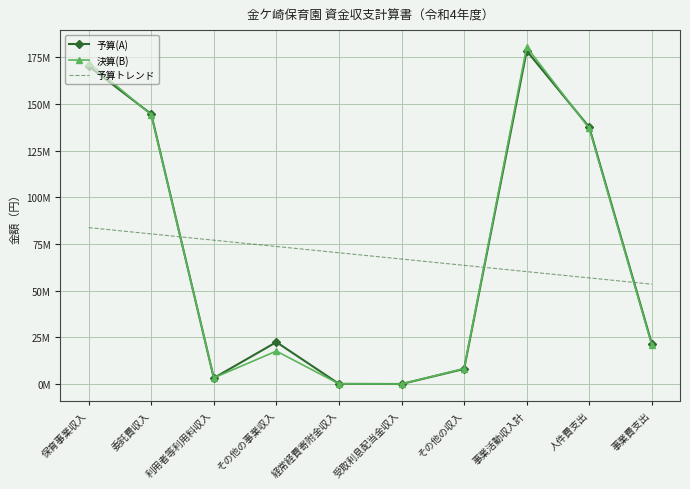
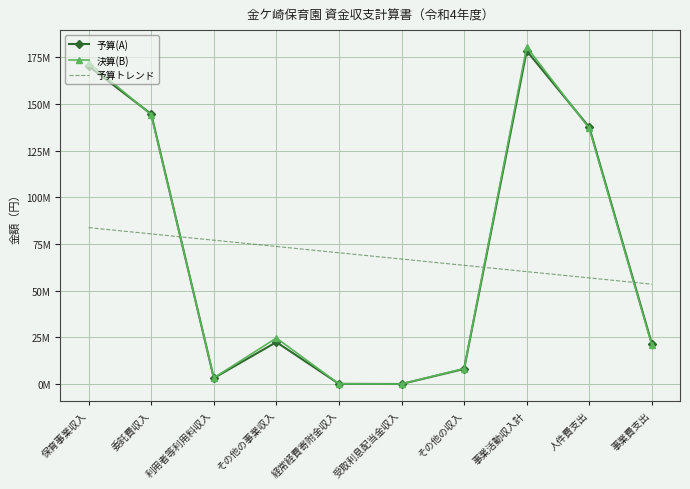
決算(B), その他の事業収入: 18000000 -> 25000000
